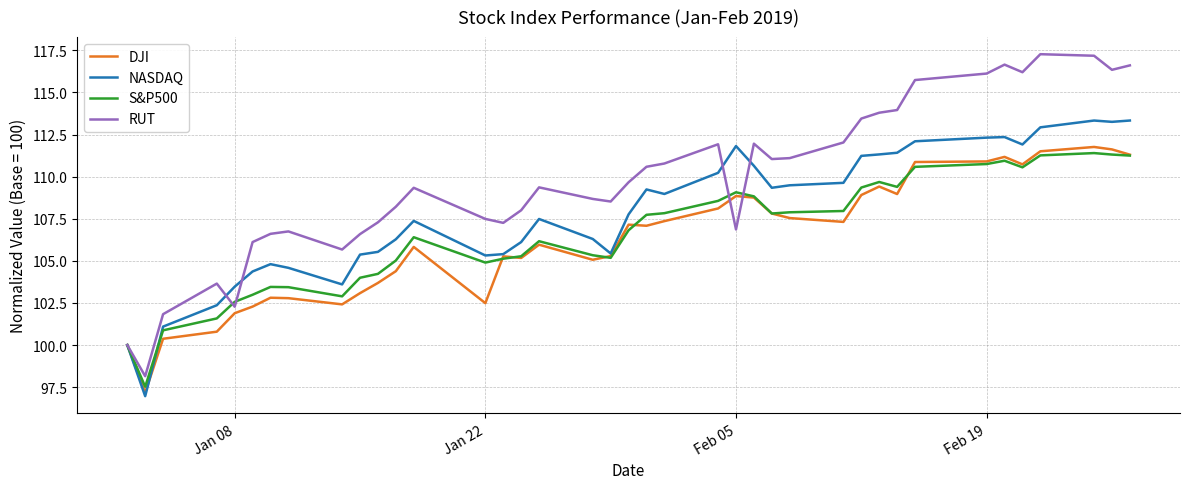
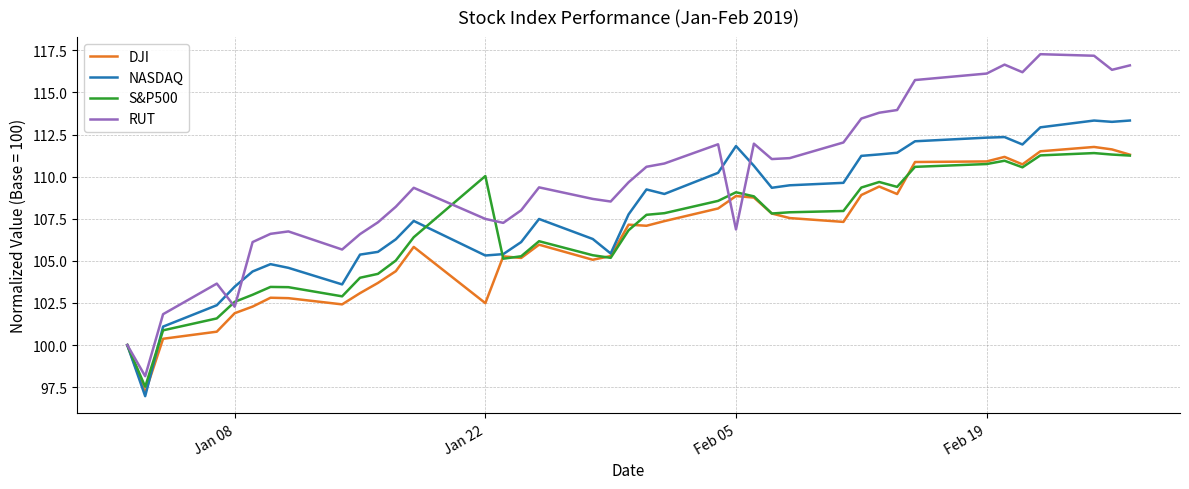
S&P500, Jan 22: 104.9 -> 110.0
